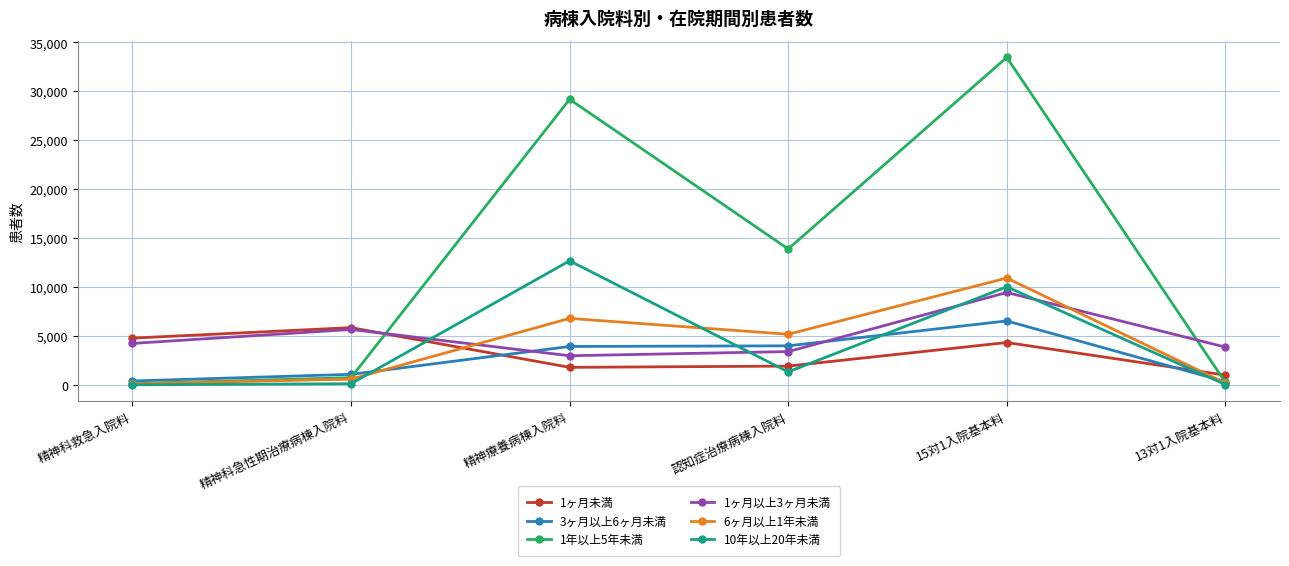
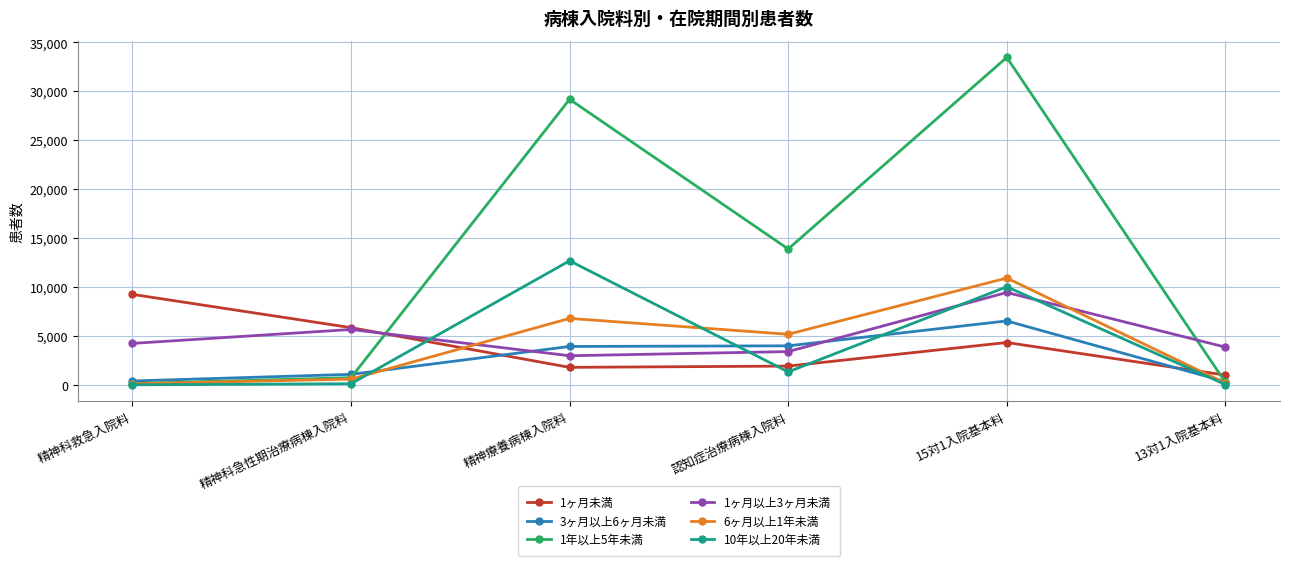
1ヶ月未満, 精神科救急入院料: 5,000 -> 9,000
